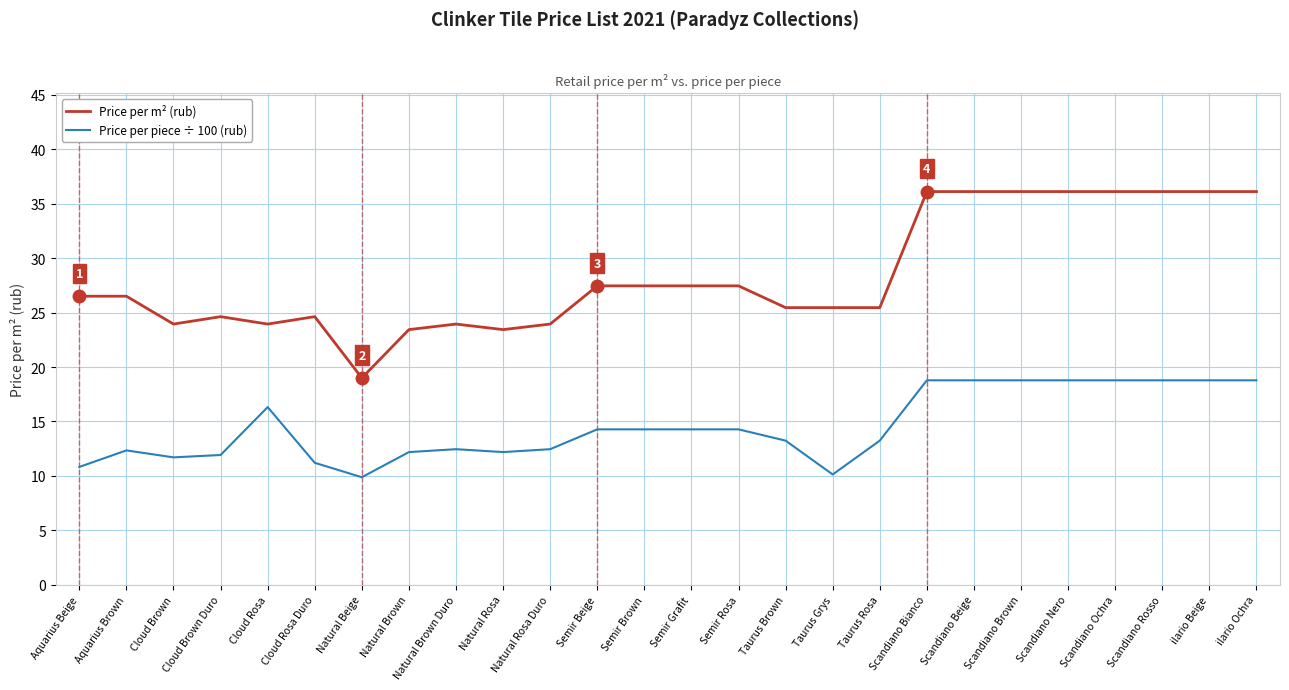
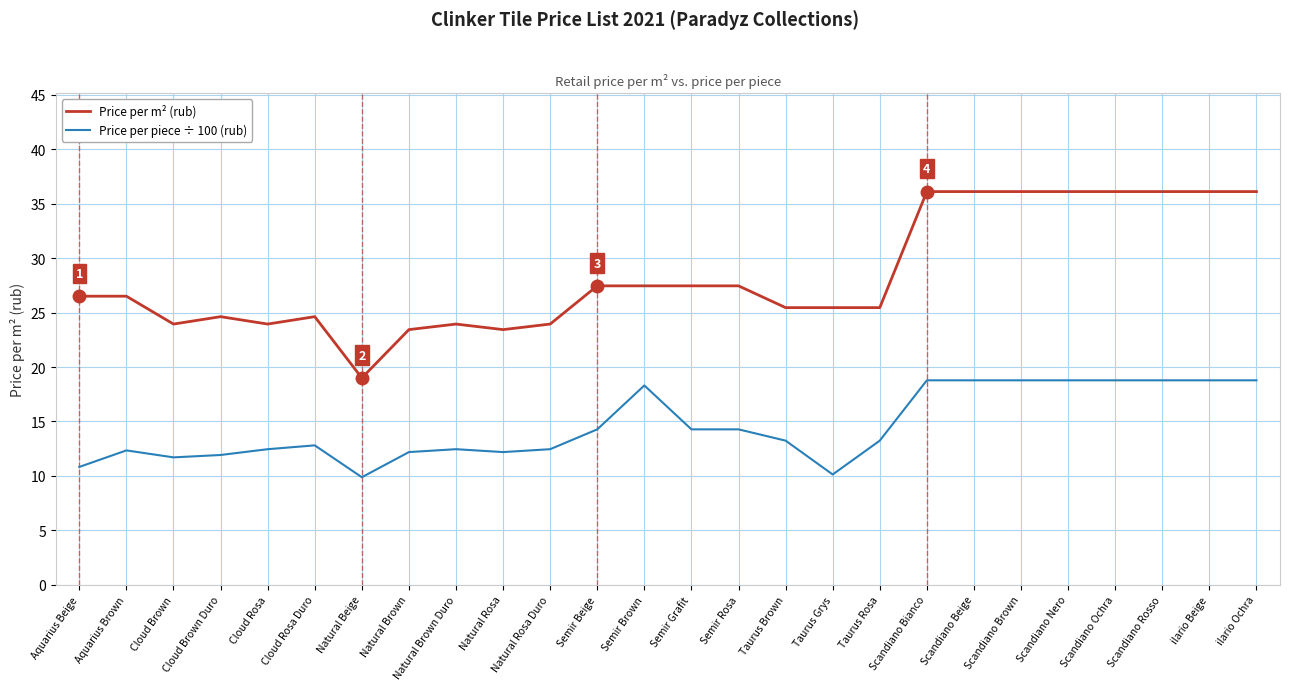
Price per piece ÷ 100 (rub), Cloud Rosa: 16.3 -> 12.5
Price per piece ÷ 100 (rub), Cloud Rosa Duro: 11.2 -> 12.8
Price per piece ÷ 100 (rub), Semir Brown: 14.3 -> 18.3
